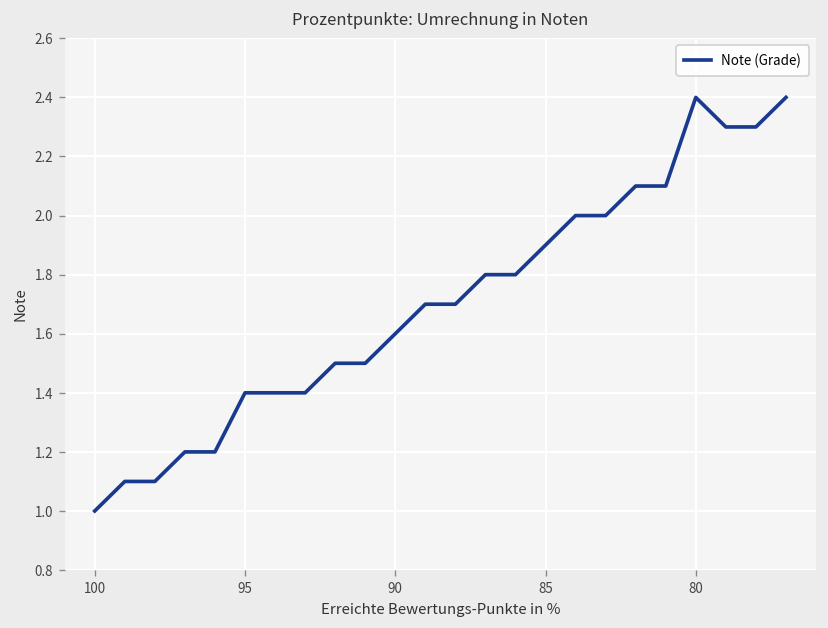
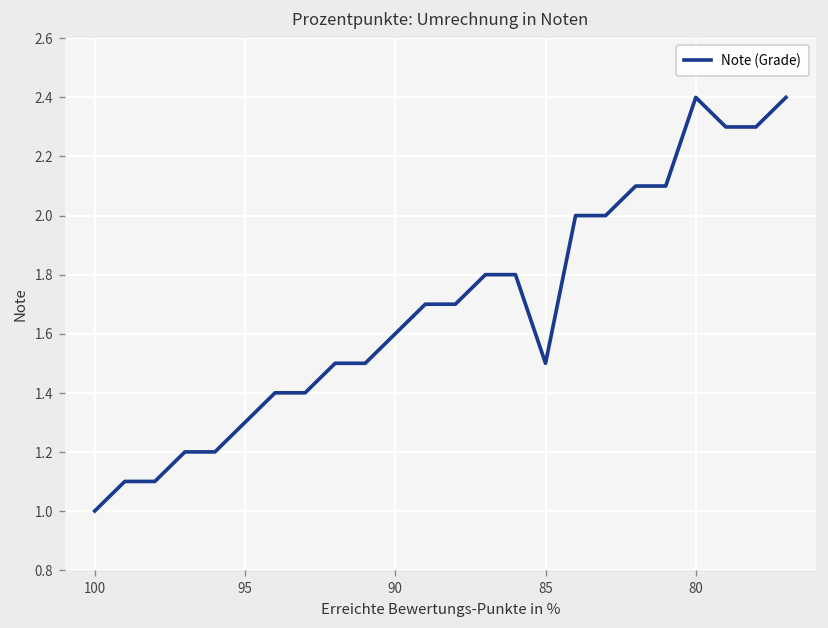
95: 1.4 -> 1.3
85: 1.9 -> 1.5
